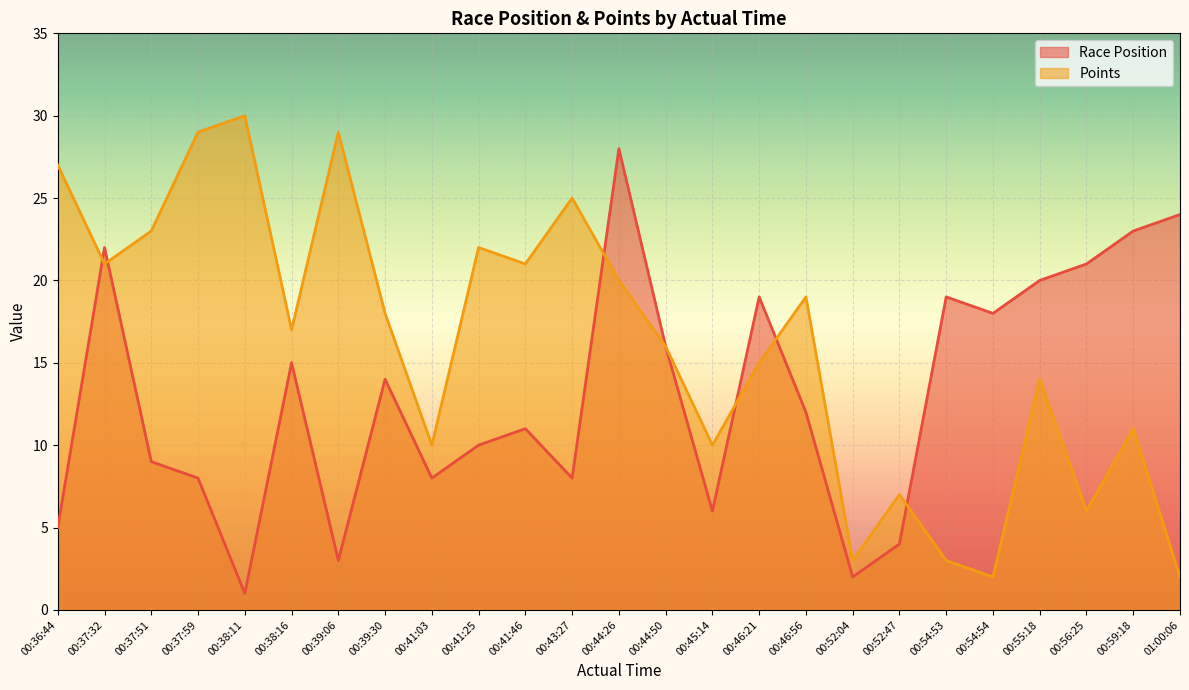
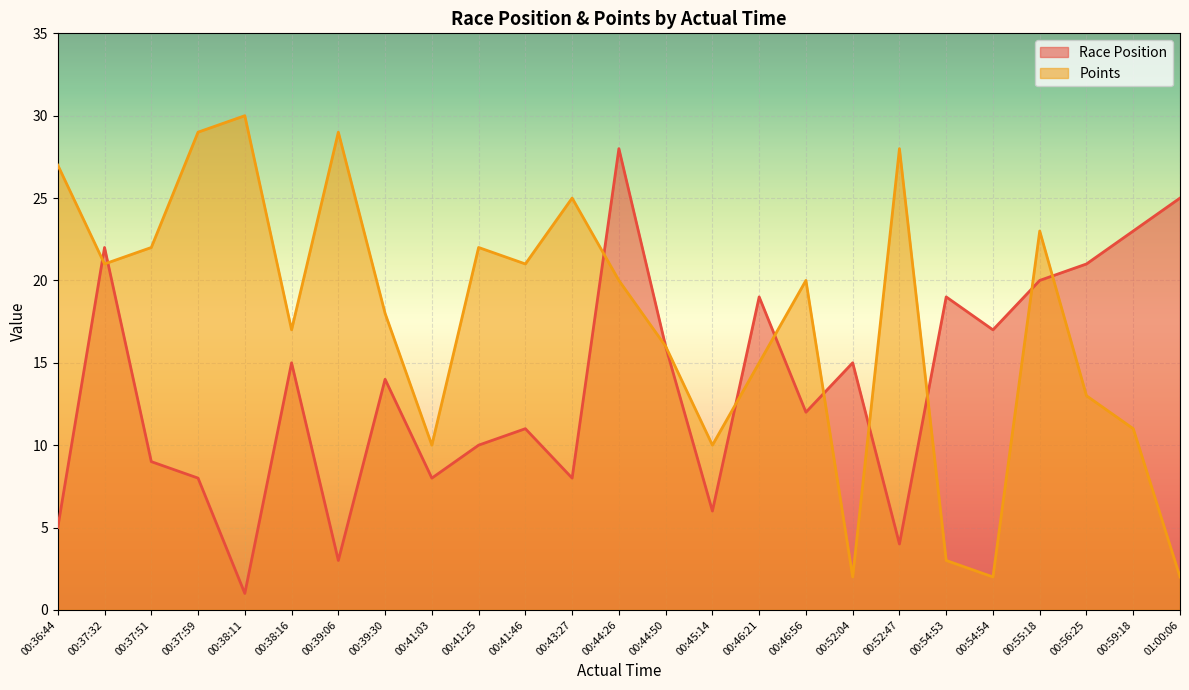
Points, 00:37:51: 23 -> 22
Points, 00:46:56: 19 -> 20
Race Position, 00:52:04: 2 -> 15
Points, 00:52:04: 3 -> 2
Points, 00:52:47: 7 -> 28
Race Position, 00:54:54: 18 -> 17
Points, 00:55:18: 14 -> 23
Points, 00:56:25: 6 -> 13
Race Position, 01:00:06: 24 -> 25
